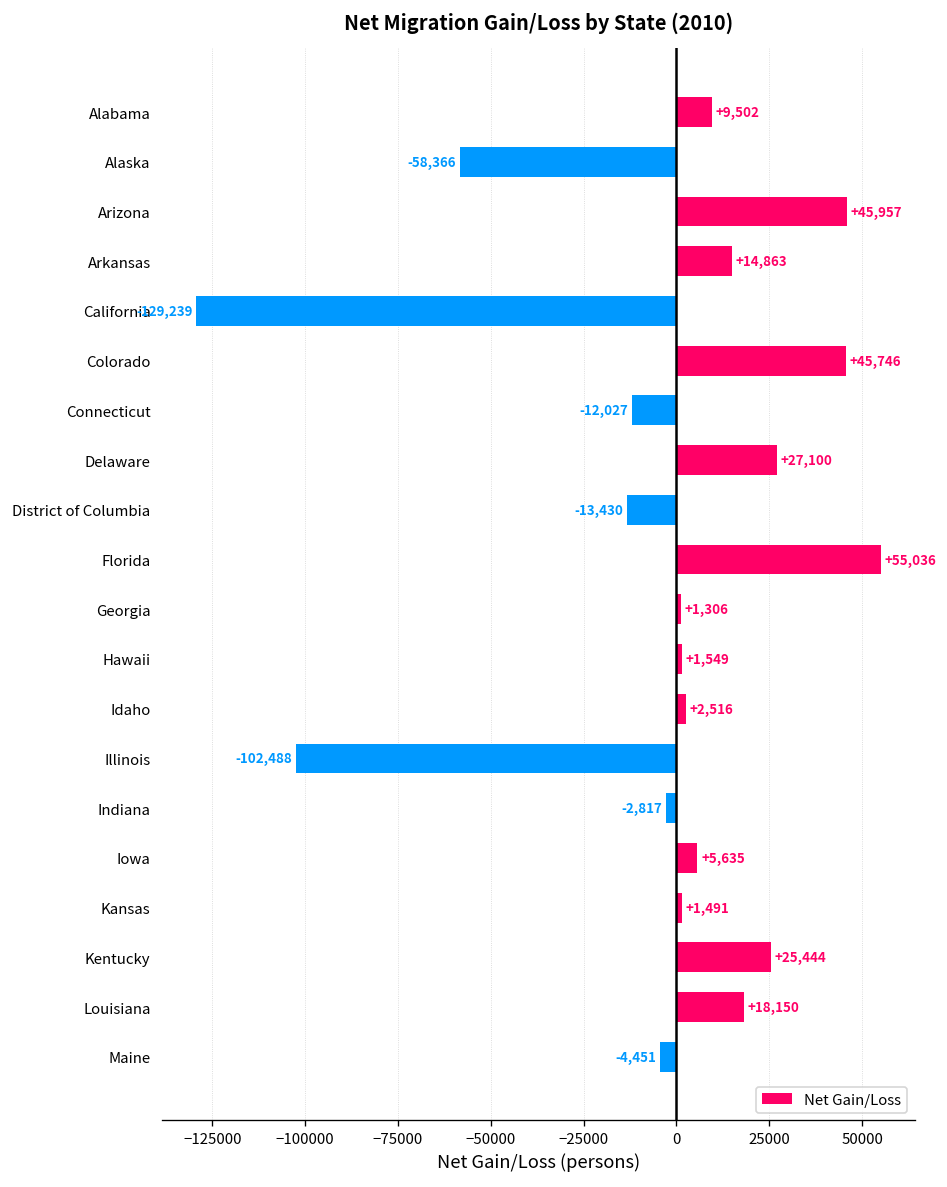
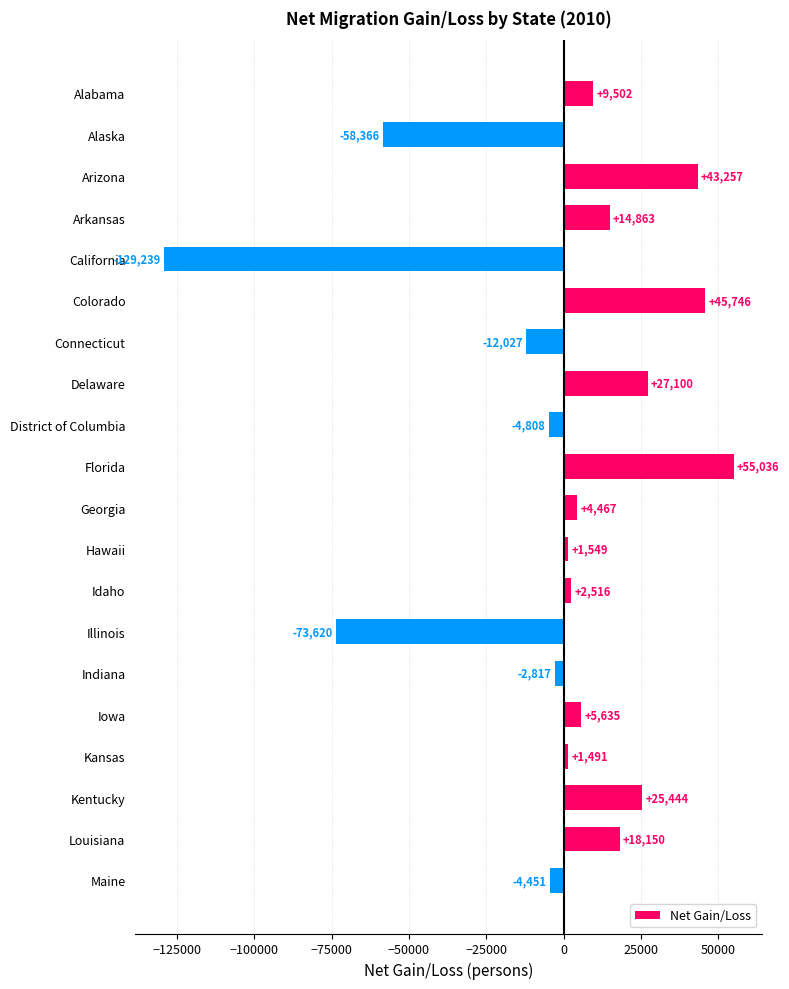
Arizona: +45,957 -> +43,257
District of Columbia: -13,430 -> -4,808
Georgia: +1,306 -> +4,467
Illinois: -102,488 -> -73,620
